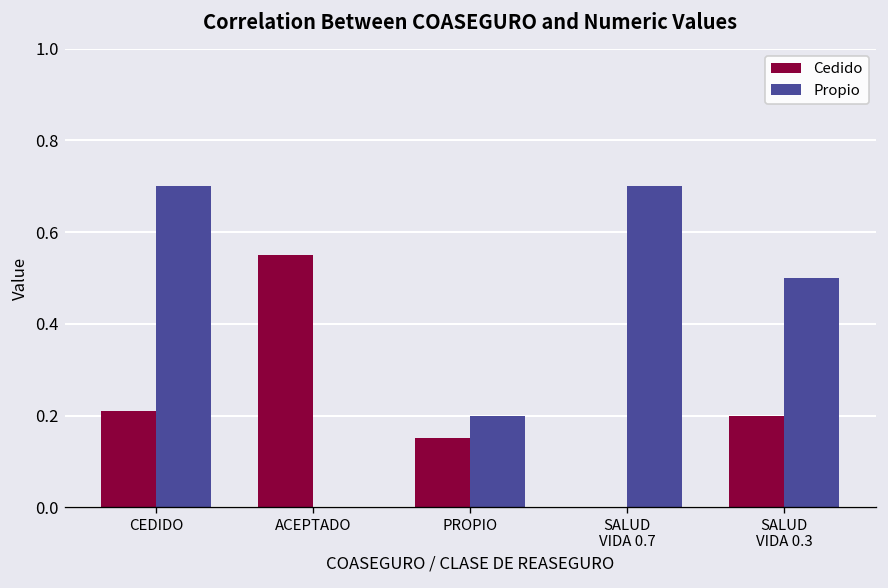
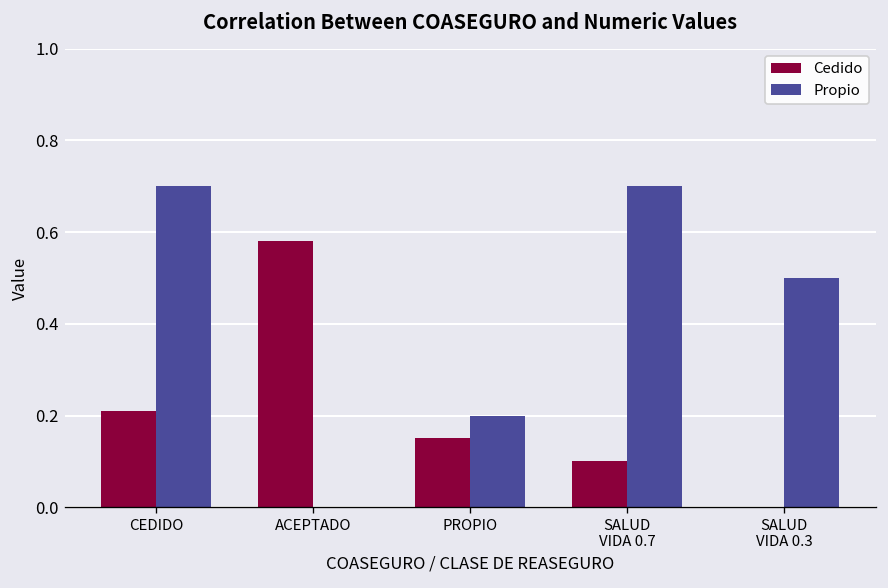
Cedido, ACEPTADO: 0.55 -> 0.58
Cedido, SALUD VIDA 0.7: 0.0 -> 0.1
Cedido, SALUD VIDA 0.3: 0.2 -> 0.0
